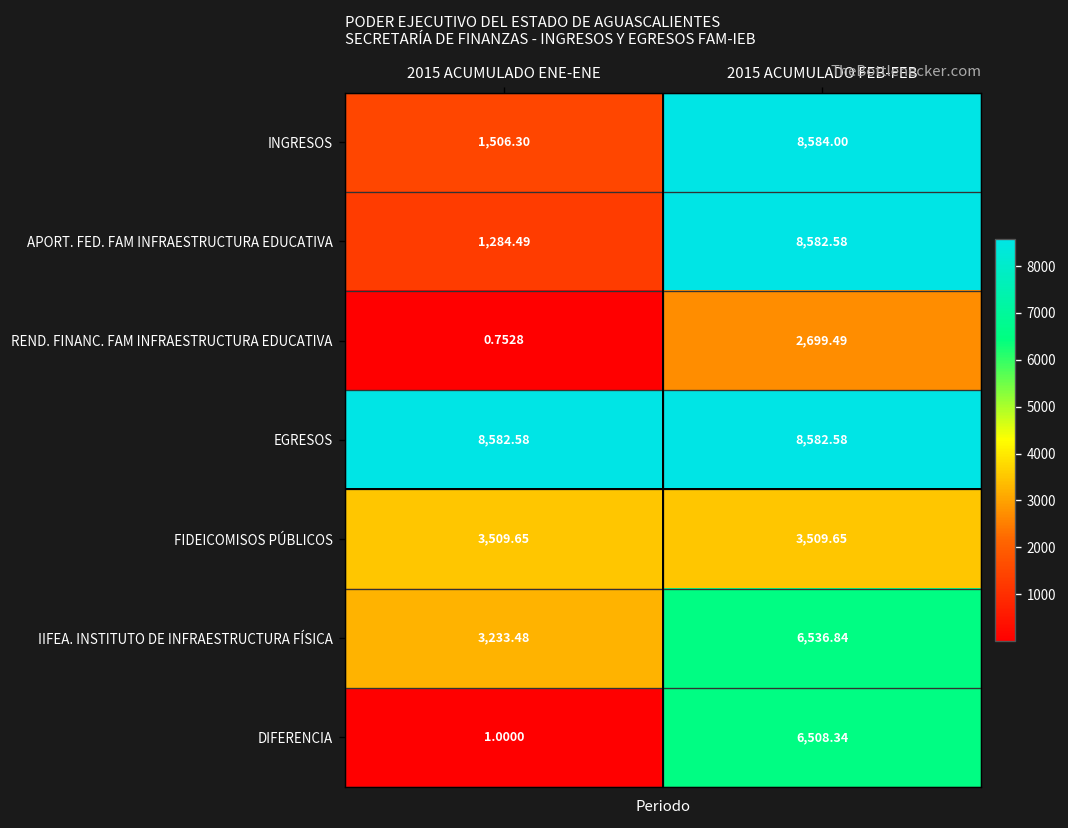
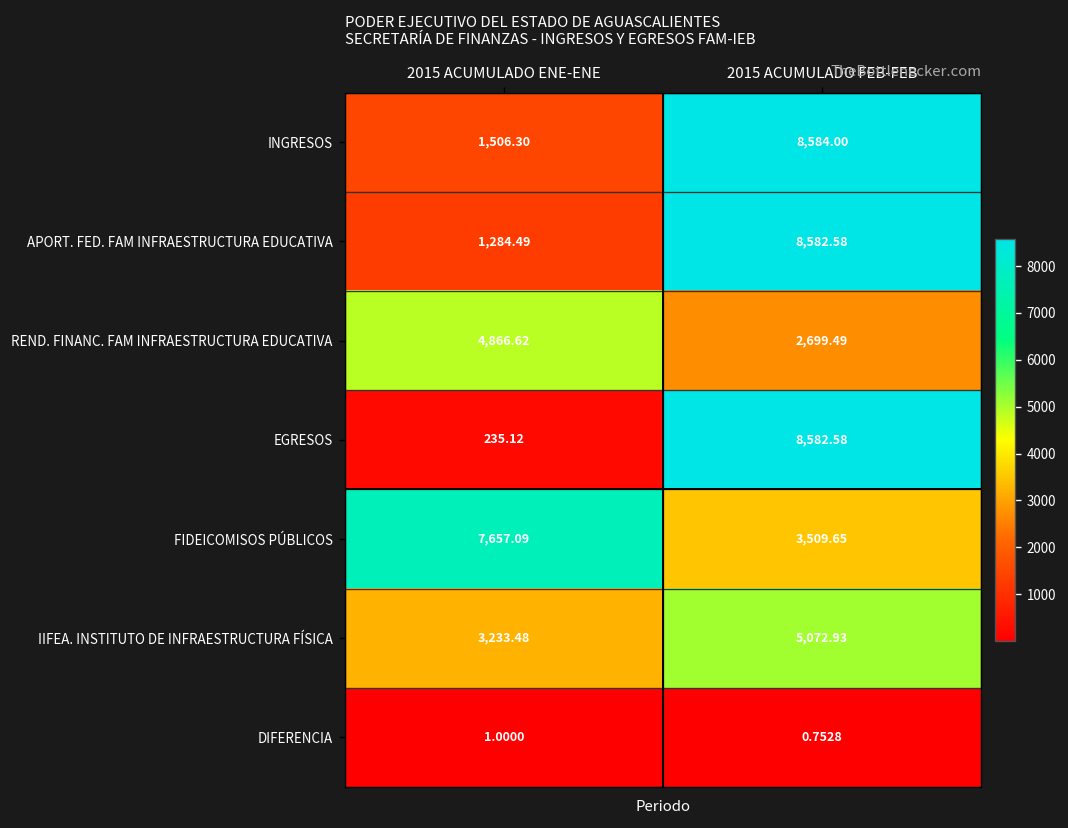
REND. FINANC. FAM INFRAESTRUCTURA EDUCATIVA, 2015 ACUMULADO ENE-ENE: 0.7528 -> 4,866.62
EGRESOS, 2015 ACUMULADO ENE-ENE: 8,582.58 -> 235.12
FIDEICOMISOS PÚBLICOS, 2015 ACUMULADO ENE-ENE: 3,509.65 -> 7,657.09
IIFEA. INSTITUTO DE INFRAESTRUCTURA FÍSICA, 2015 ACUMULADO FEB-FEB: 6,536.84 -> 5,072.93
DIFERENCIA, 2015 ACUMULADO FEB-FEB: 6,508.34 -> 0.7528
